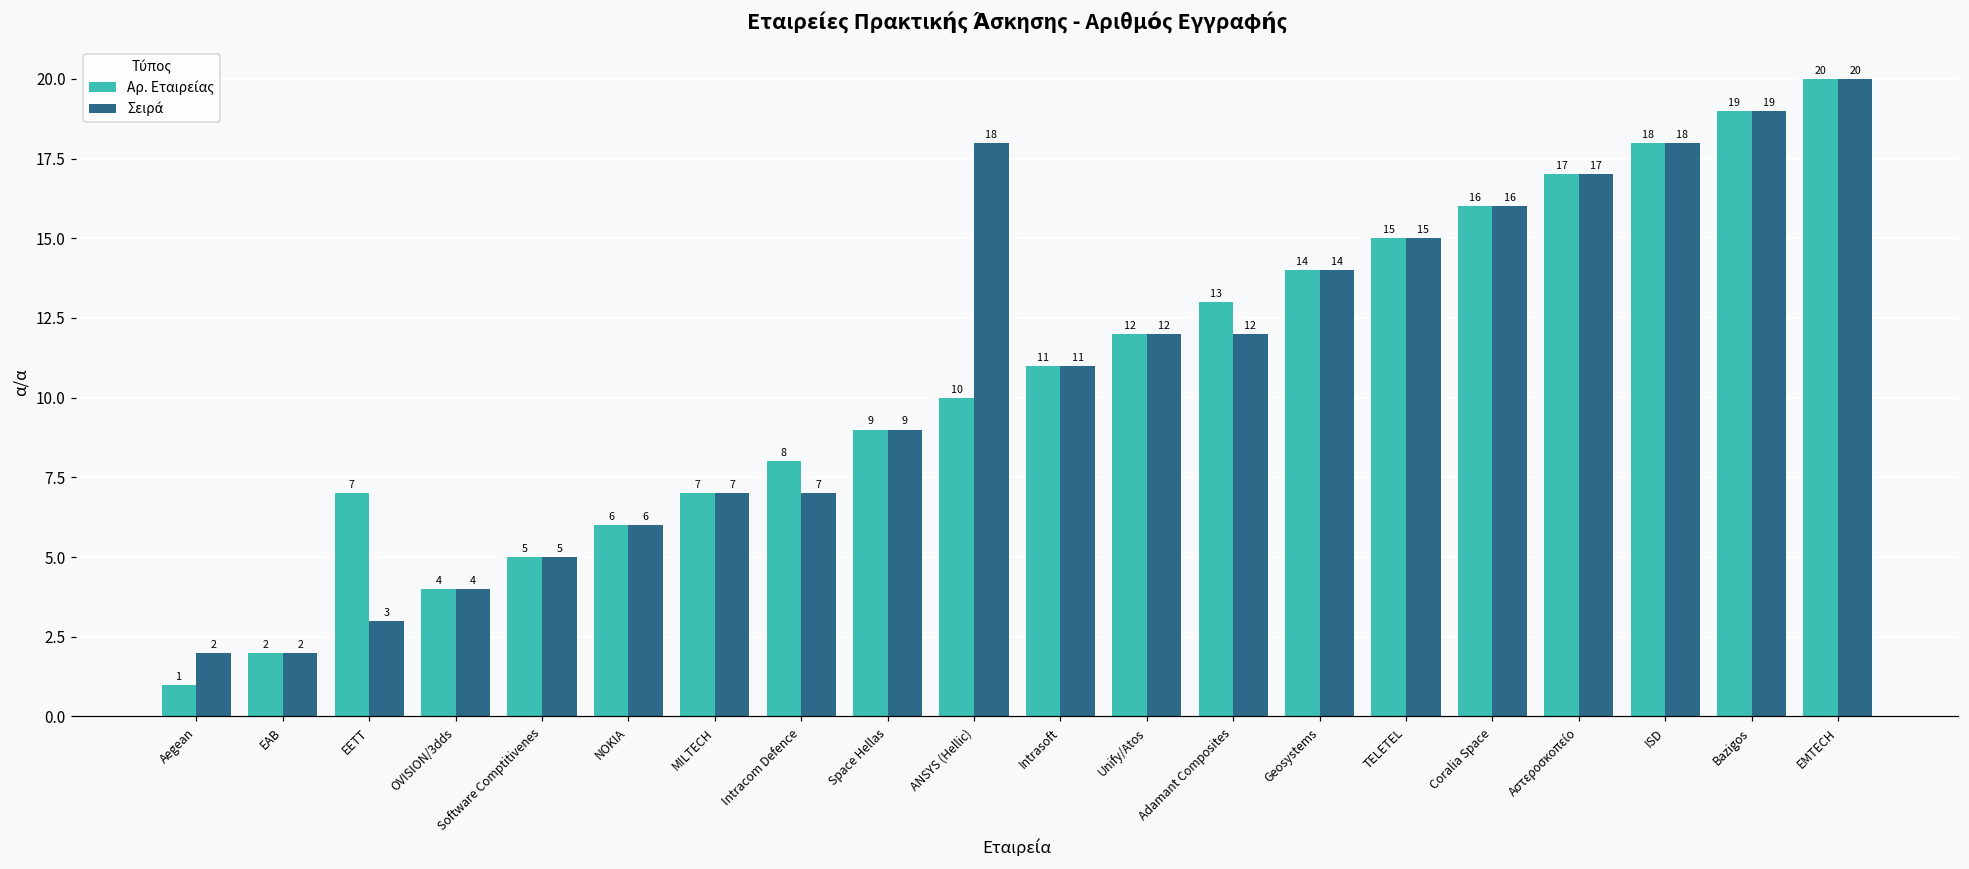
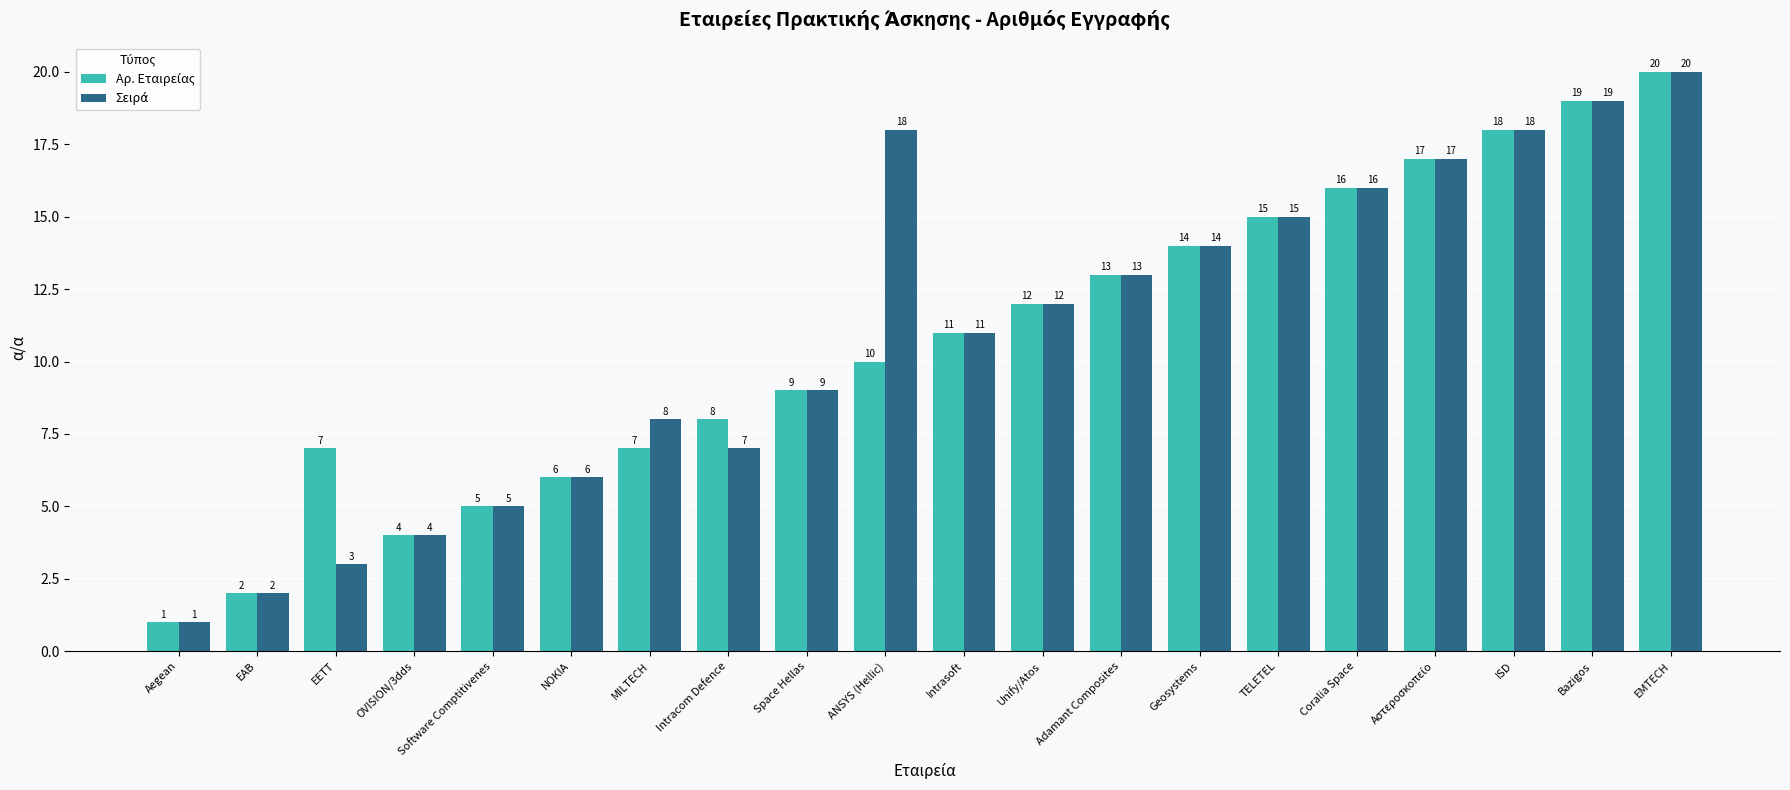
Σειρά, Aegean: 2 -> 1
Σειρά, MILTECH: 7 -> 8
Σειρά, Adamant Composites: 12 -> 13
